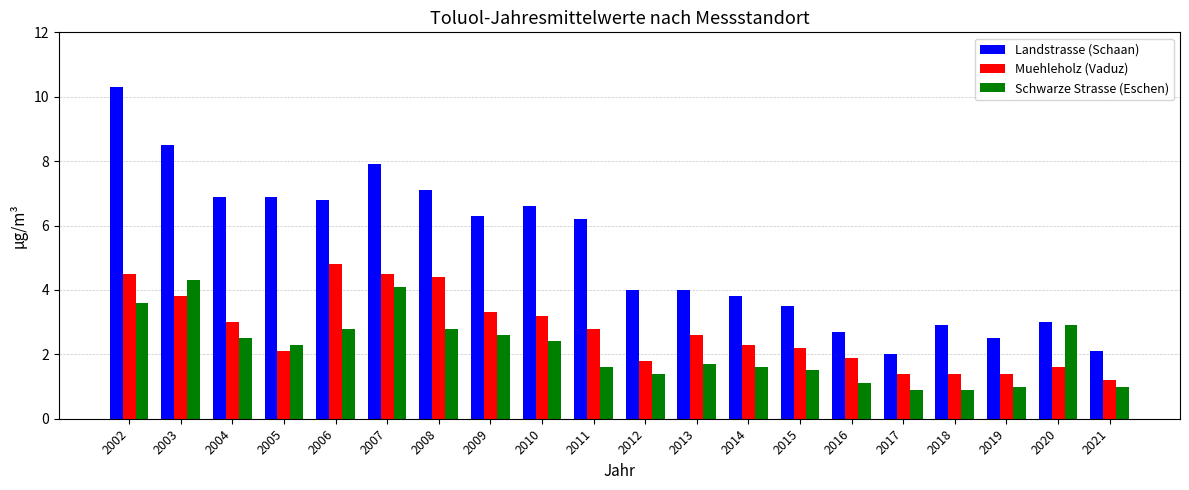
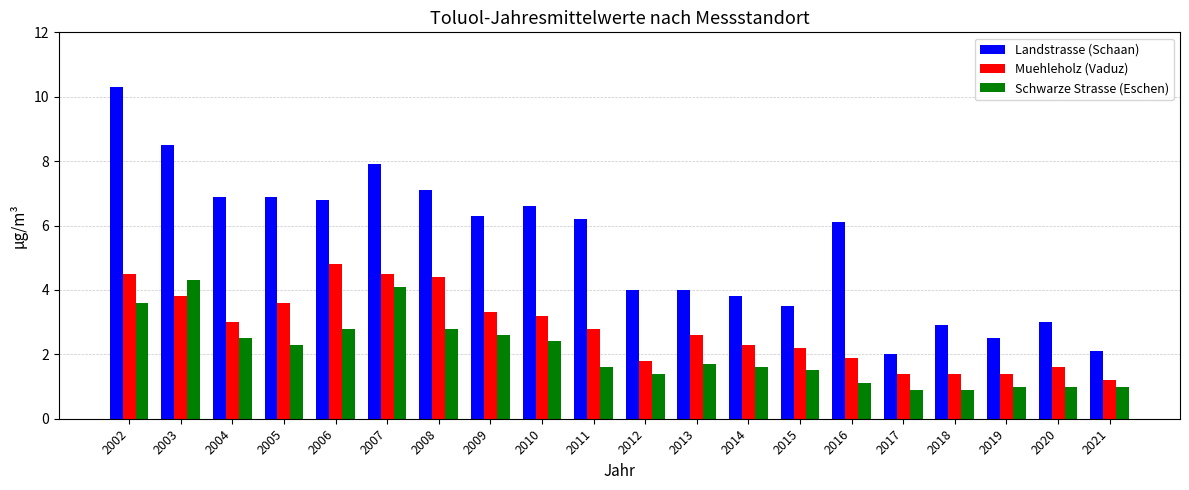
Muehleholz (Vaduz), 2005: 2.1 -> 3.6
Landstrasse (Schaan), 2016: 2.7 -> 6.1
Schwarze Strasse (Eschen), 2020: 2.9 -> 1.0
